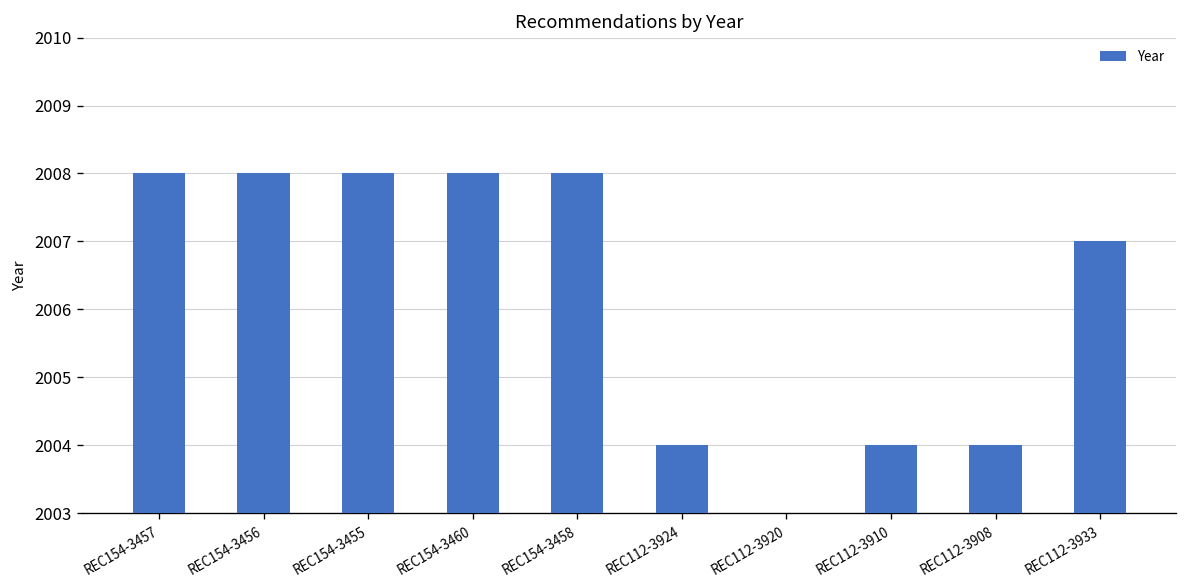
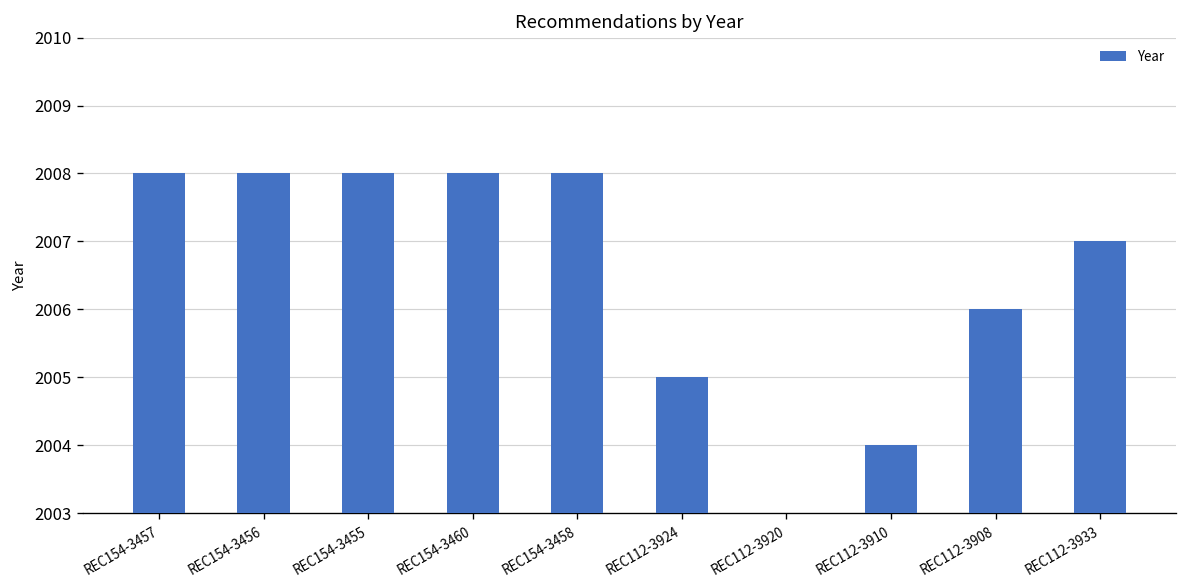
REC112-3924: 2004 -> 2005
REC112-3908: 2004 -> 2006
